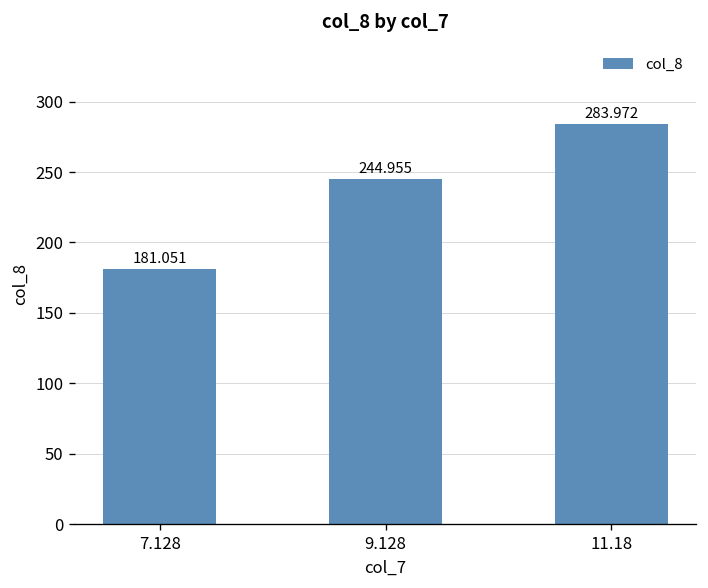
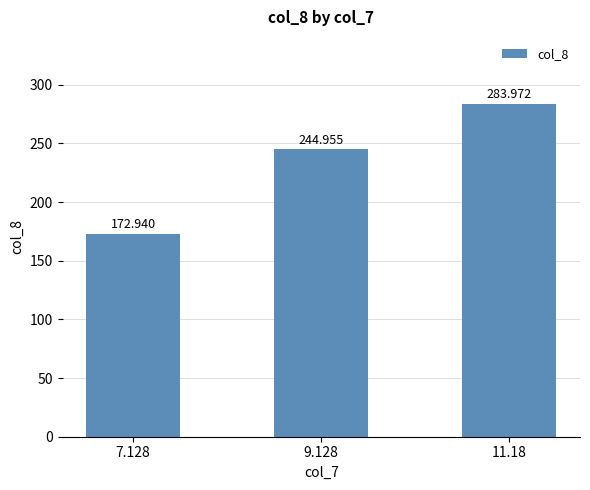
7.128: 181.051 -> 172.940
